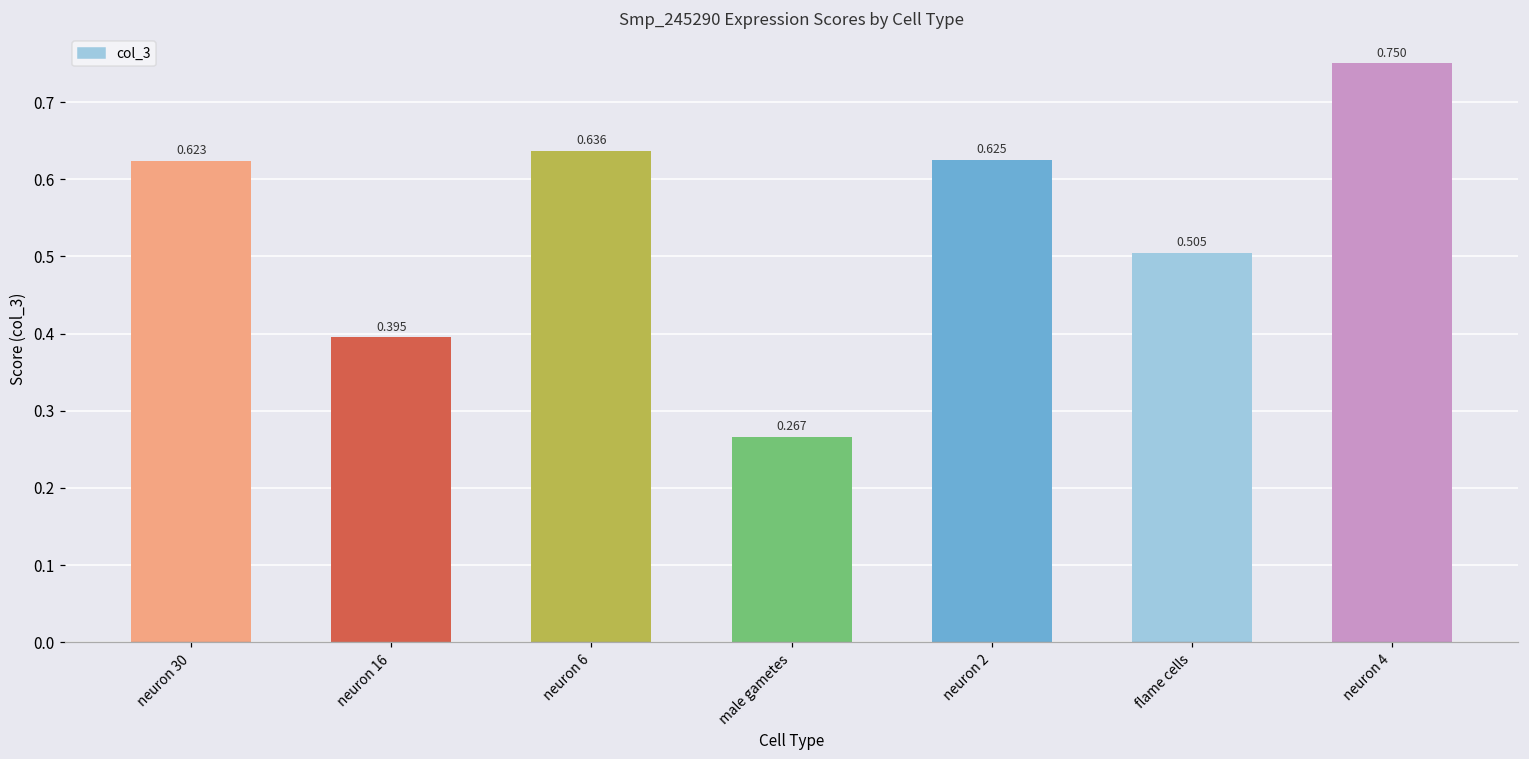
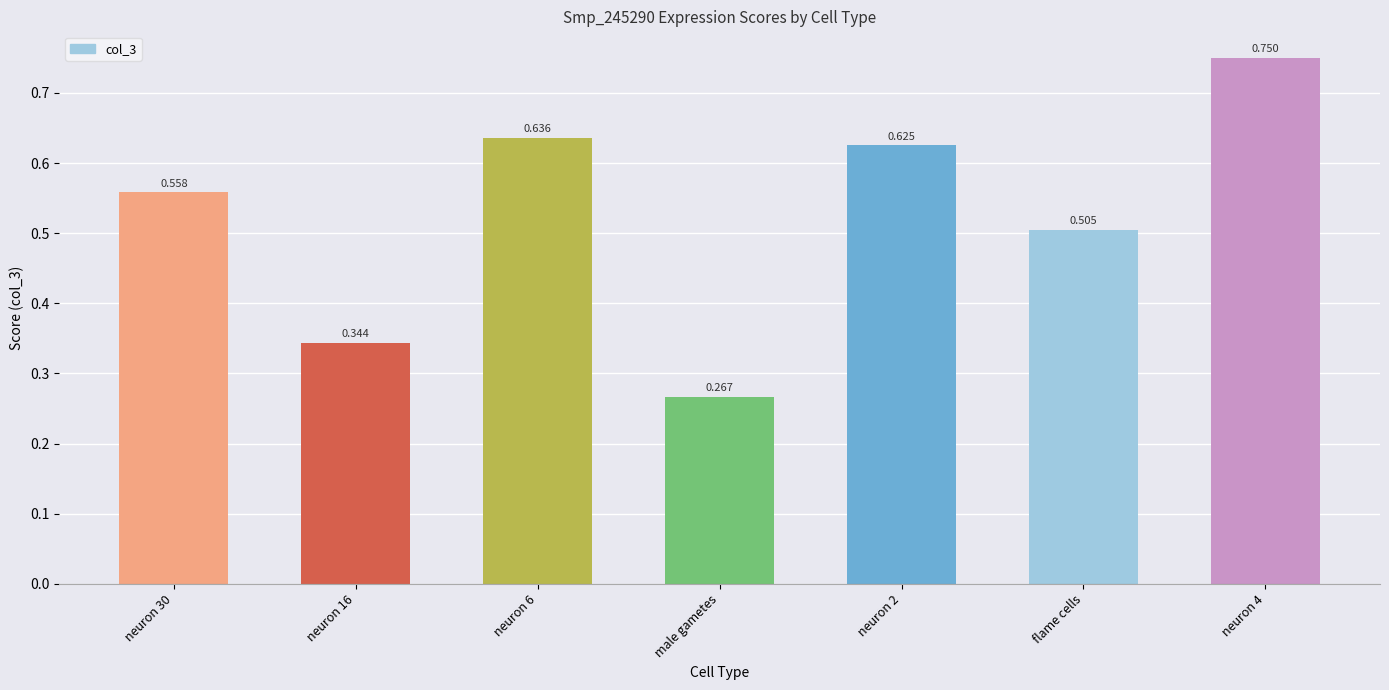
neuron 30: 0.623 -> 0.558
neuron 16: 0.395 -> 0.344
